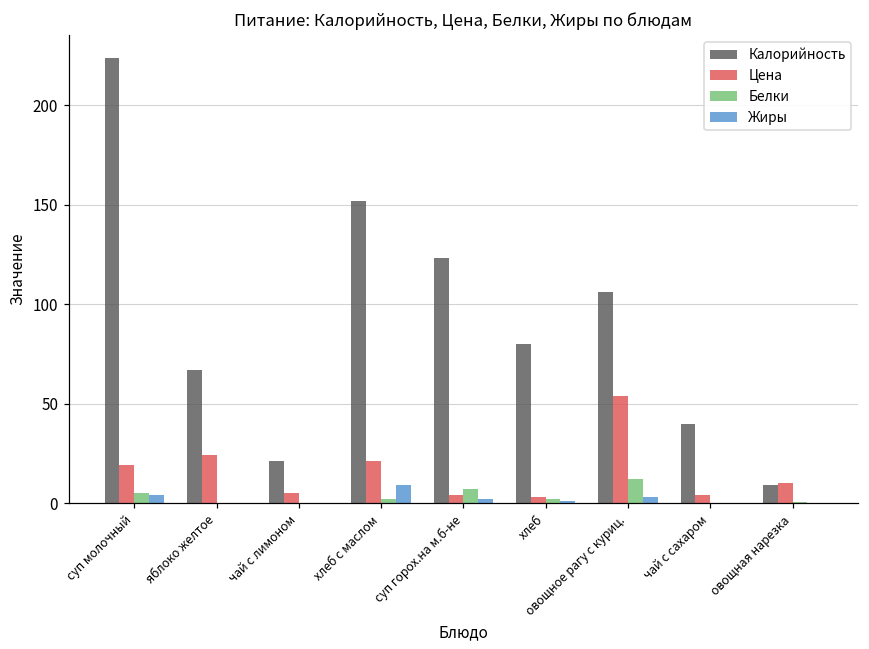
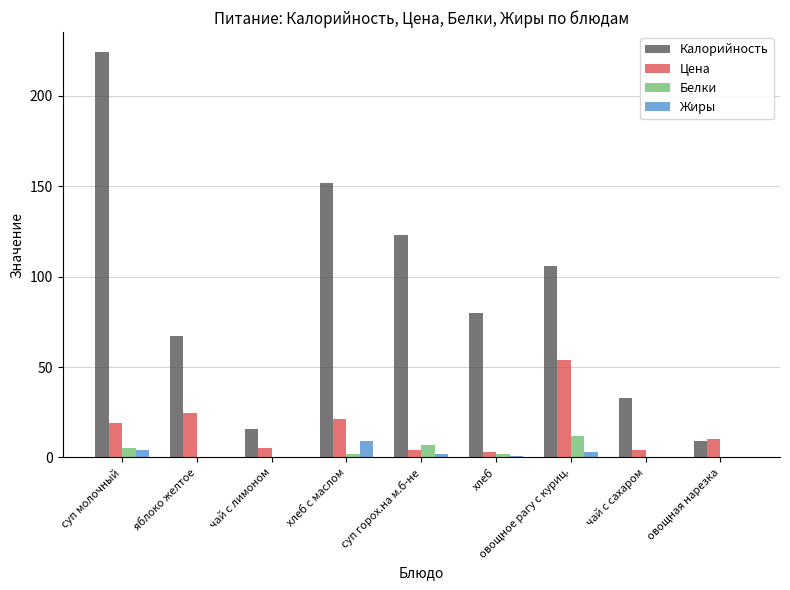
Калорийность, чай с лимоном: 21 -> 16
Калорийность, чай с сахаром: 40 -> 33
